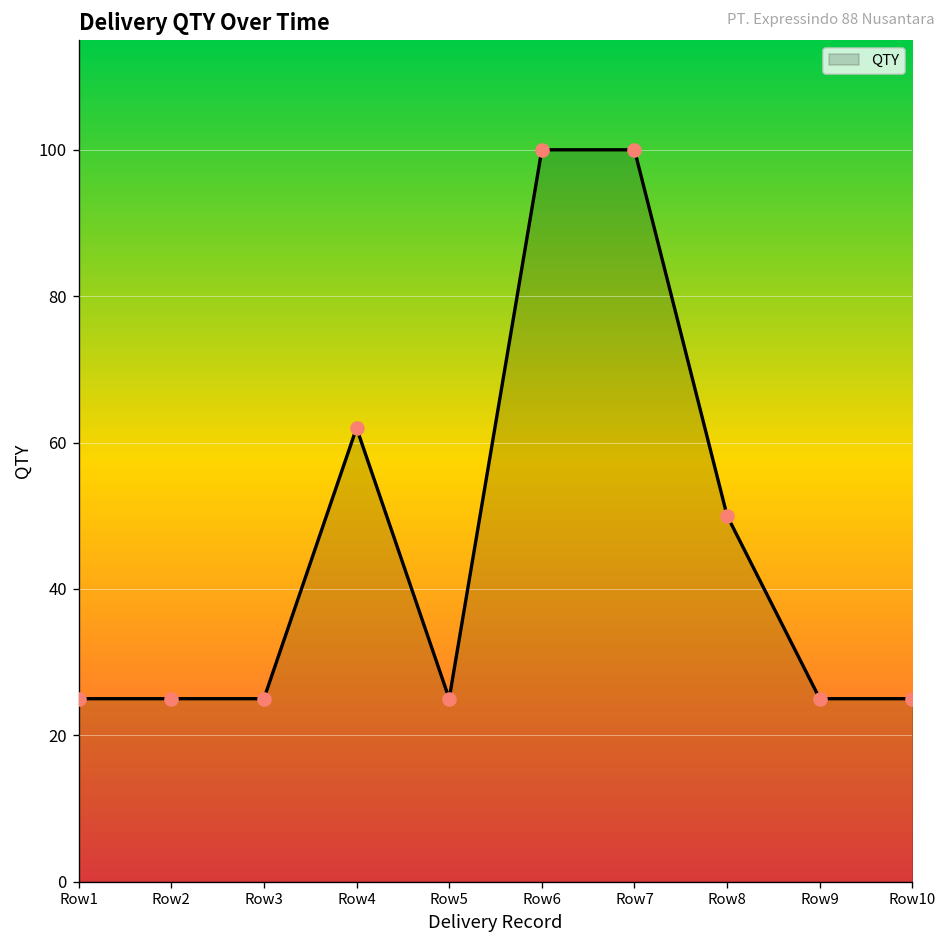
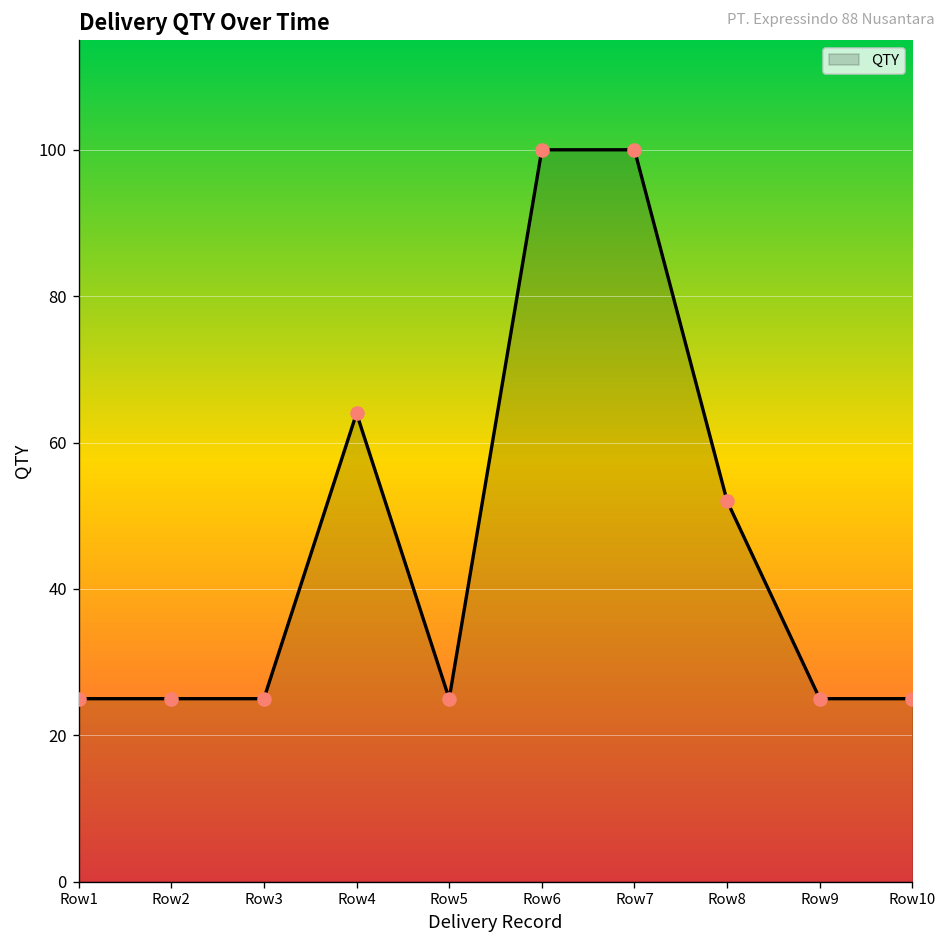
Row4: 62 -> 64
Row8: 50 -> 52
